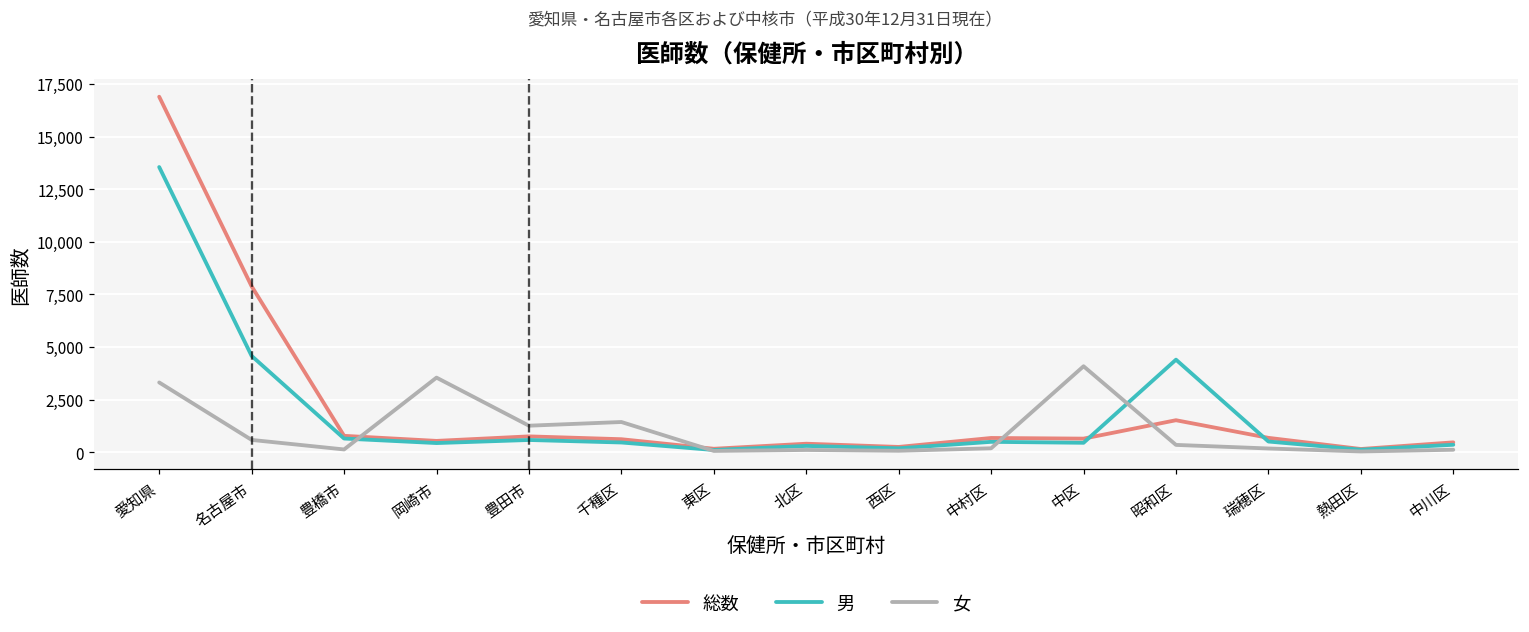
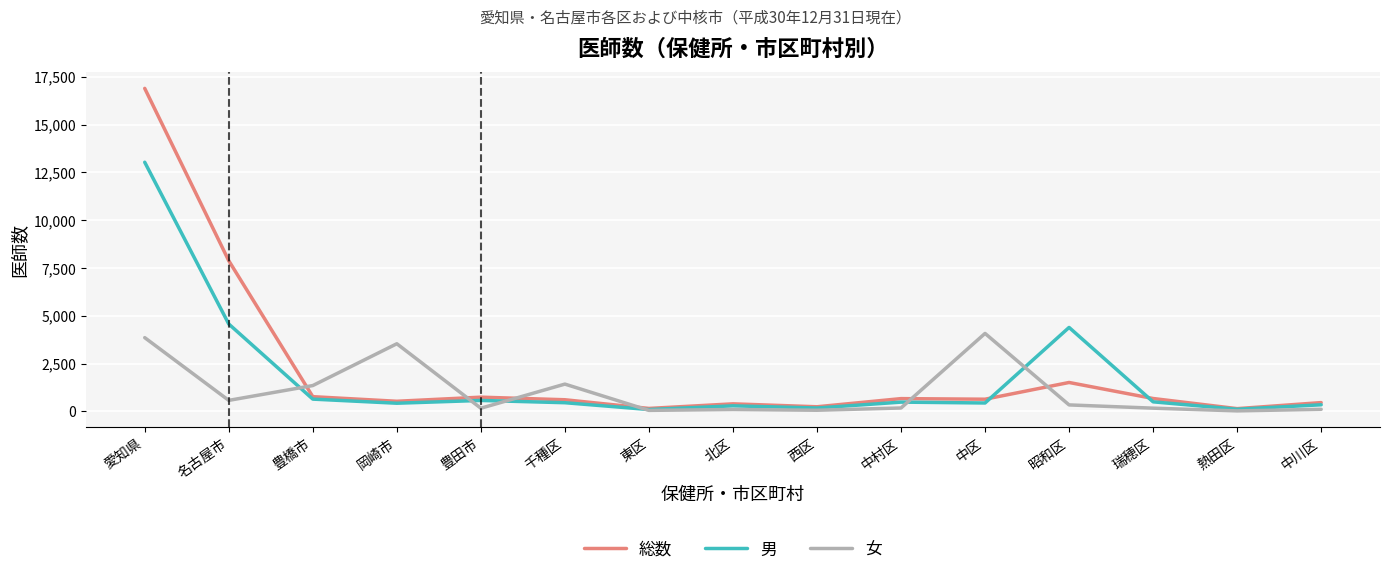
男, 愛知県: 13,600 -> 13,000
女, 愛知県: 3,300 -> 3,900
女, 豊橋市: 100 -> 1,400
女, 豊田市: 1,300 -> 200
